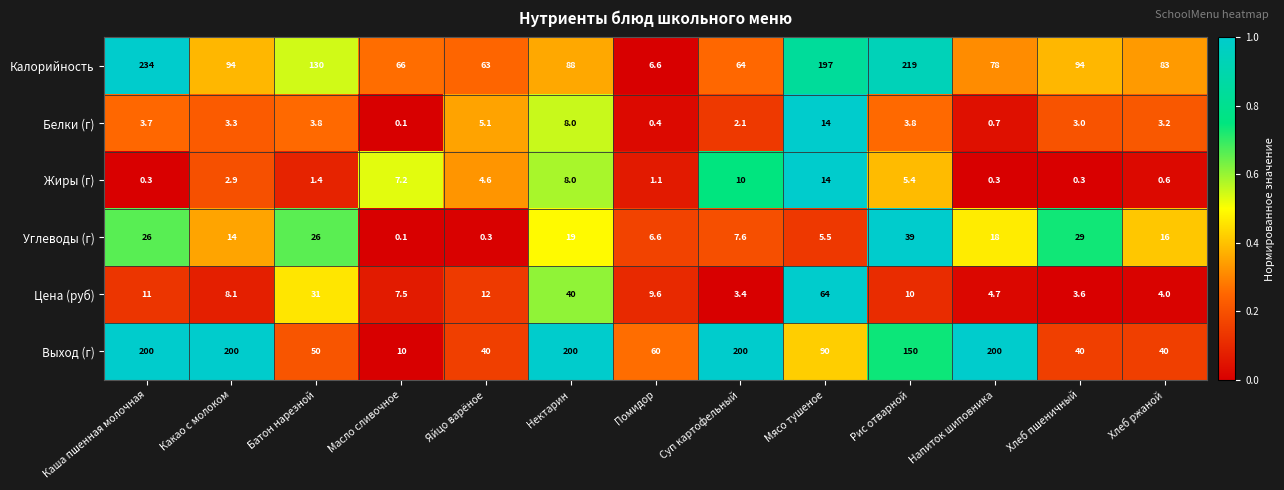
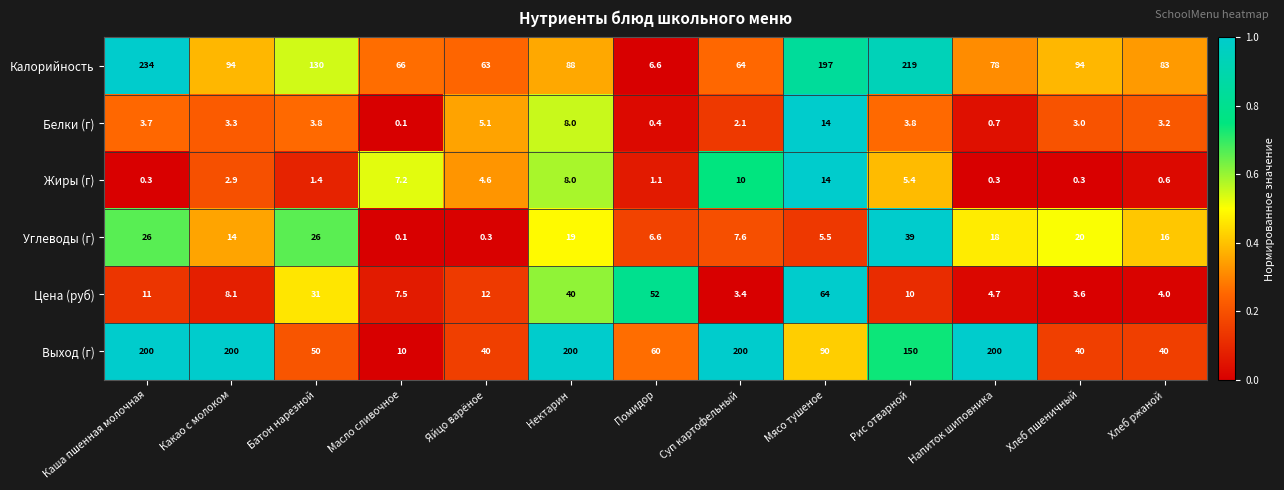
Углеводы (г), Хлеб пшеничный: 29 -> 20
Цена (руб), Помидор: 9.6 -> 52
